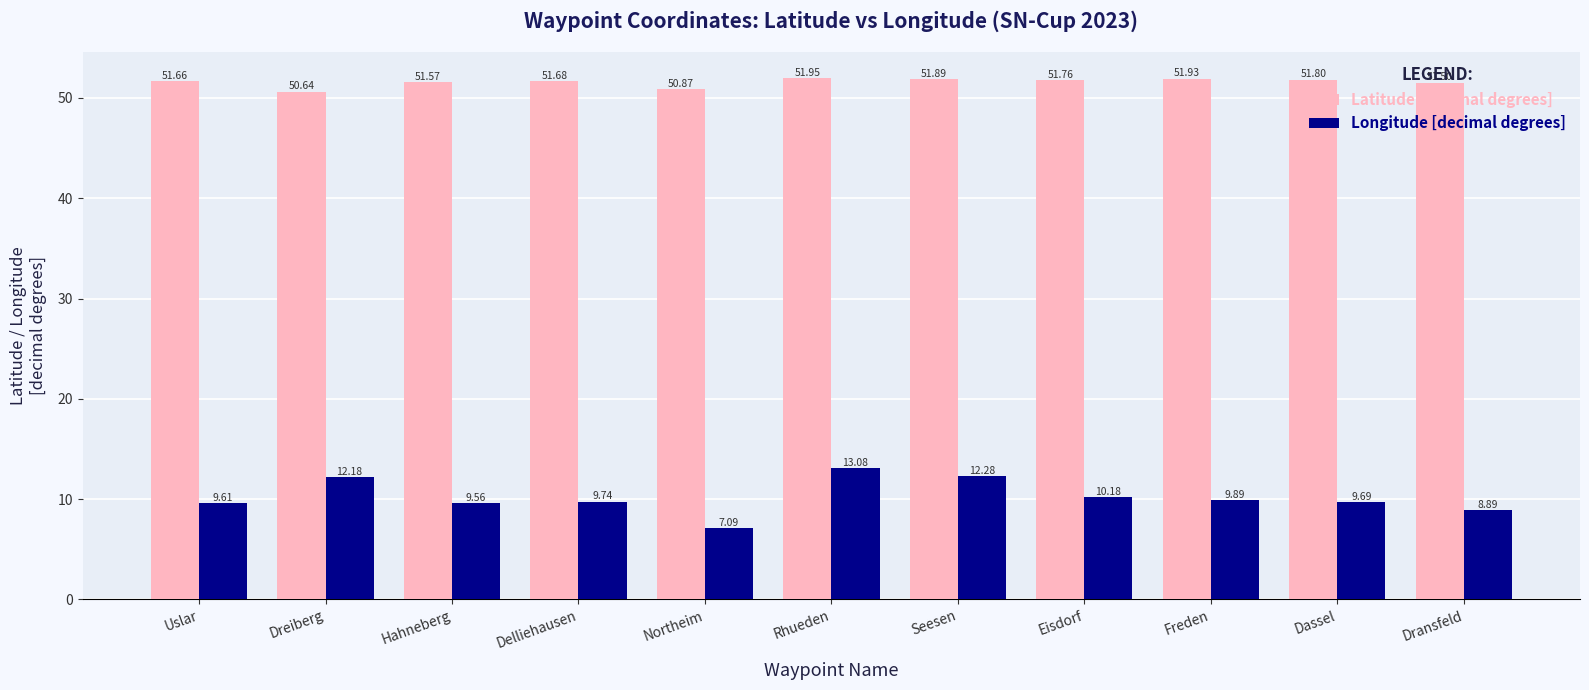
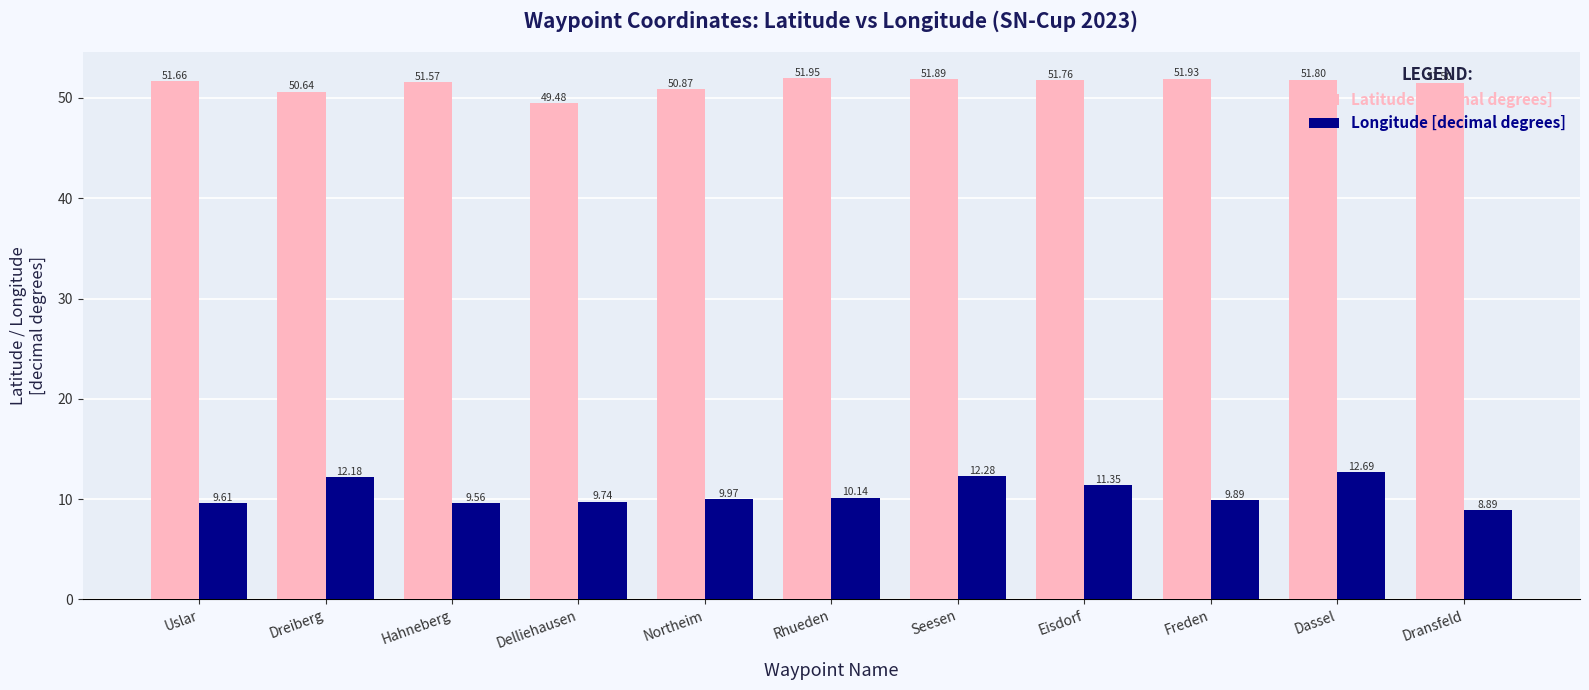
Latitude [decimal degrees], Delliehausen: 51.68 -> 49.48
Longitude [decimal degrees], Northeim: 7.09 -> 9.97
Longitude [decimal degrees], Rhueden: 13.08 -> 10.14
Longitude [decimal degrees], Eisdorf: 10.18 -> 11.35
Longitude [decimal degrees], Dassel: 9.69 -> 12.69
